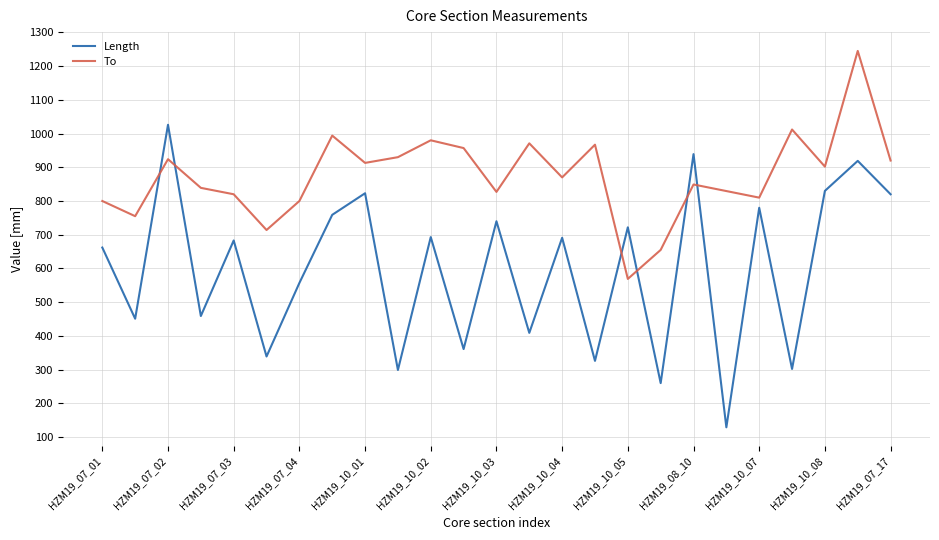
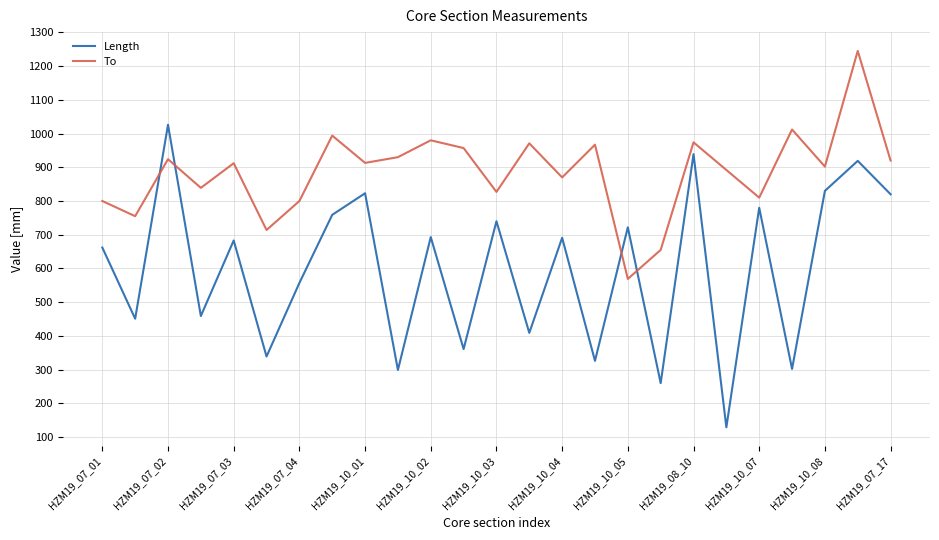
To, HZM19_07_03: 820 -> 910
To, HZM19_08_10: 850 -> 970
